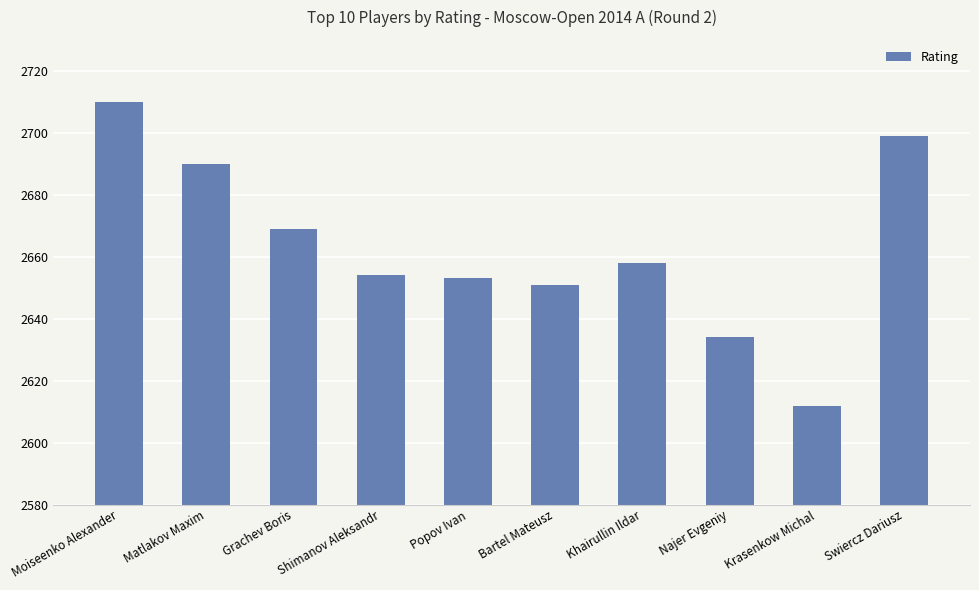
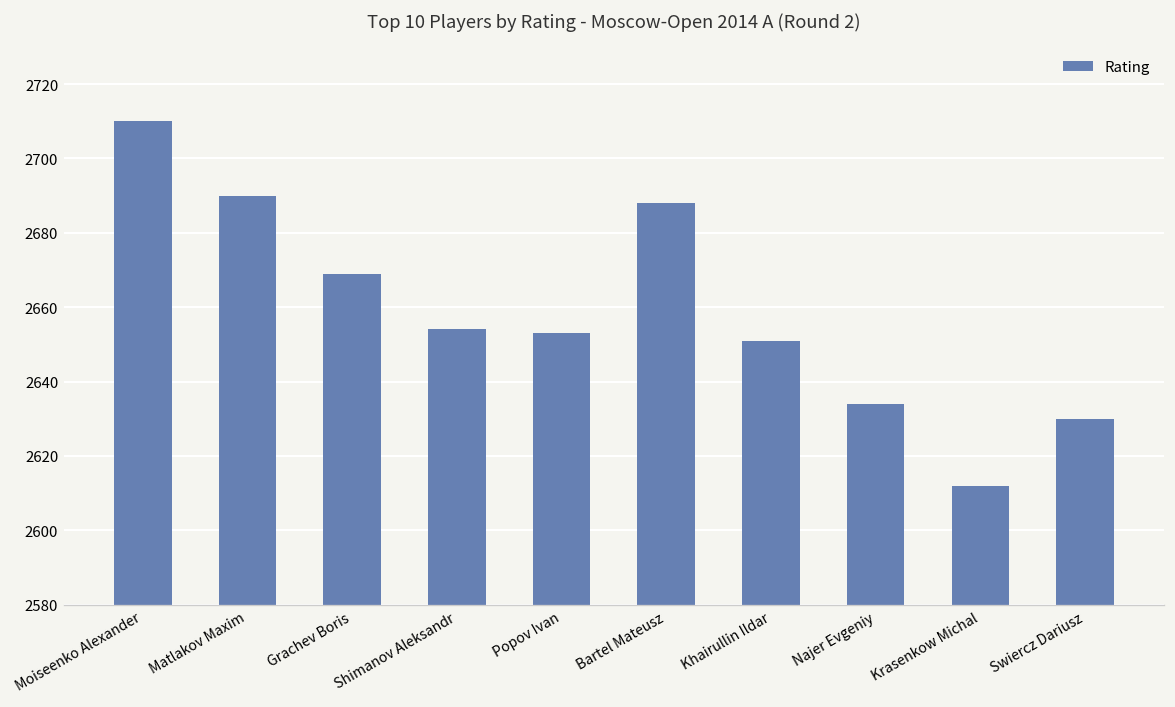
Bartel Mateusz: 2651 -> 2688
Khairullin Ildar: 2658 -> 2651
Swiercz Dariusz: 2699 -> 2630
